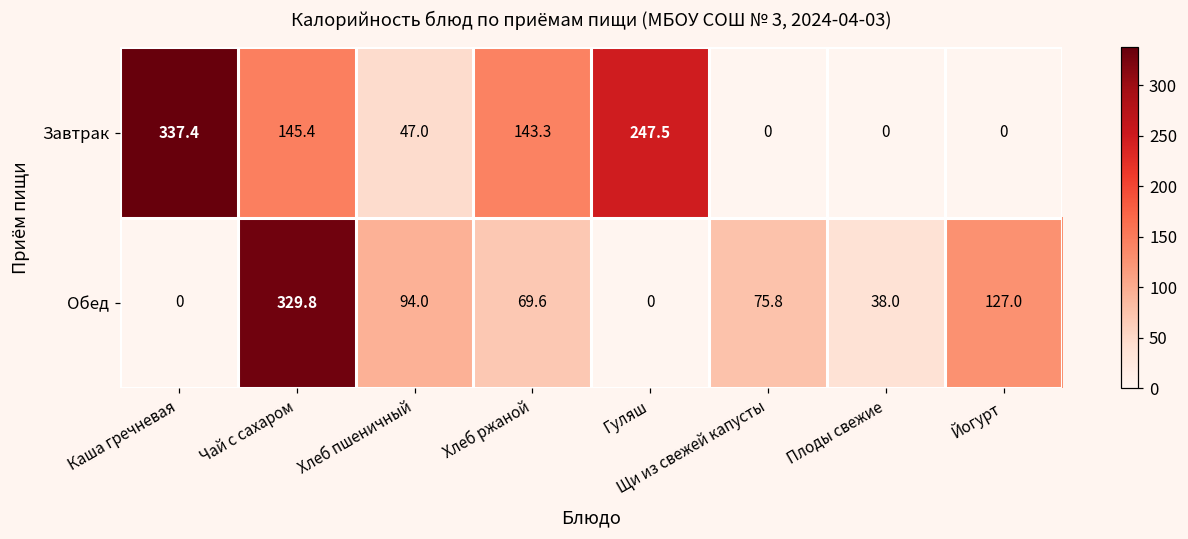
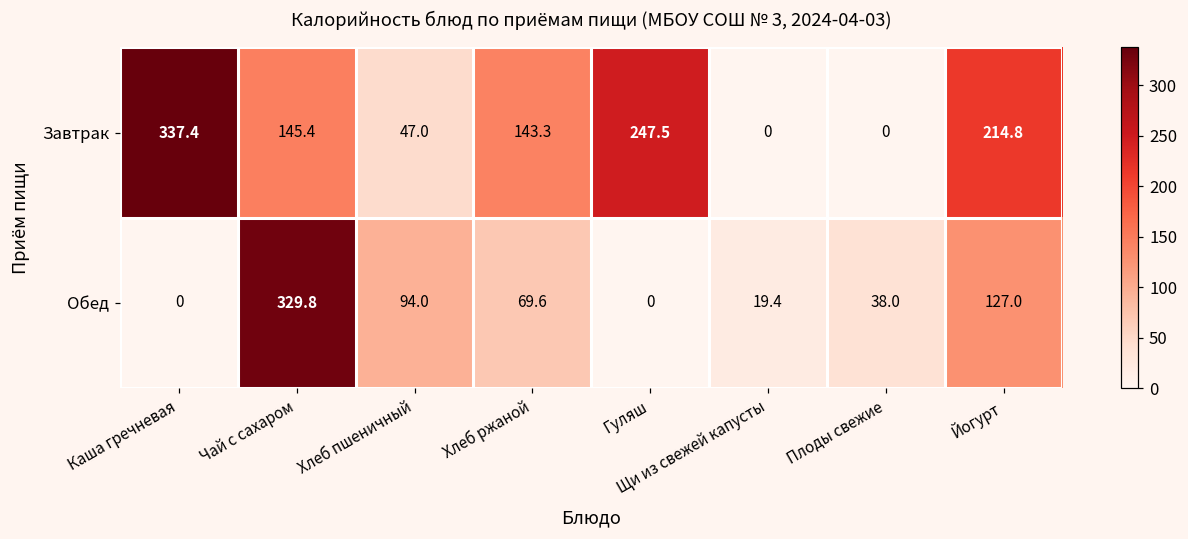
Завтрак, Йогурт: 0 -> 214.8
Обед, Щи из свежей капусты: 75.8 -> 19.4
